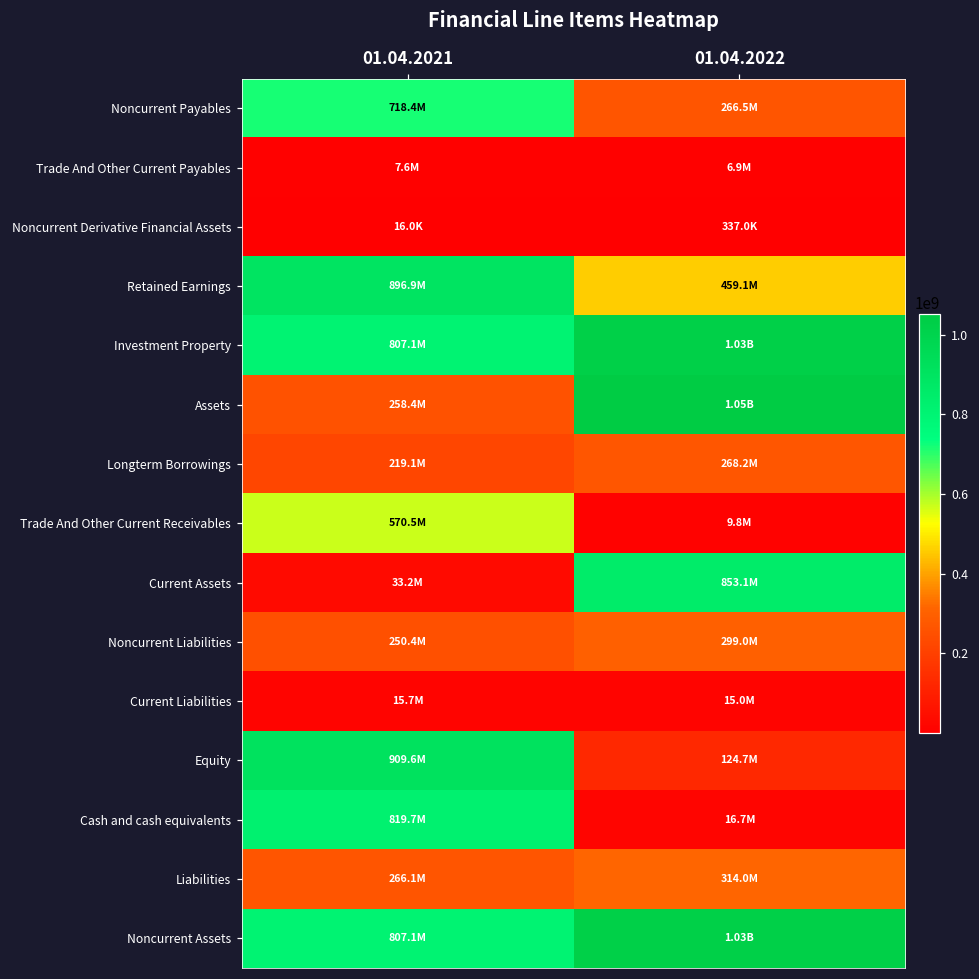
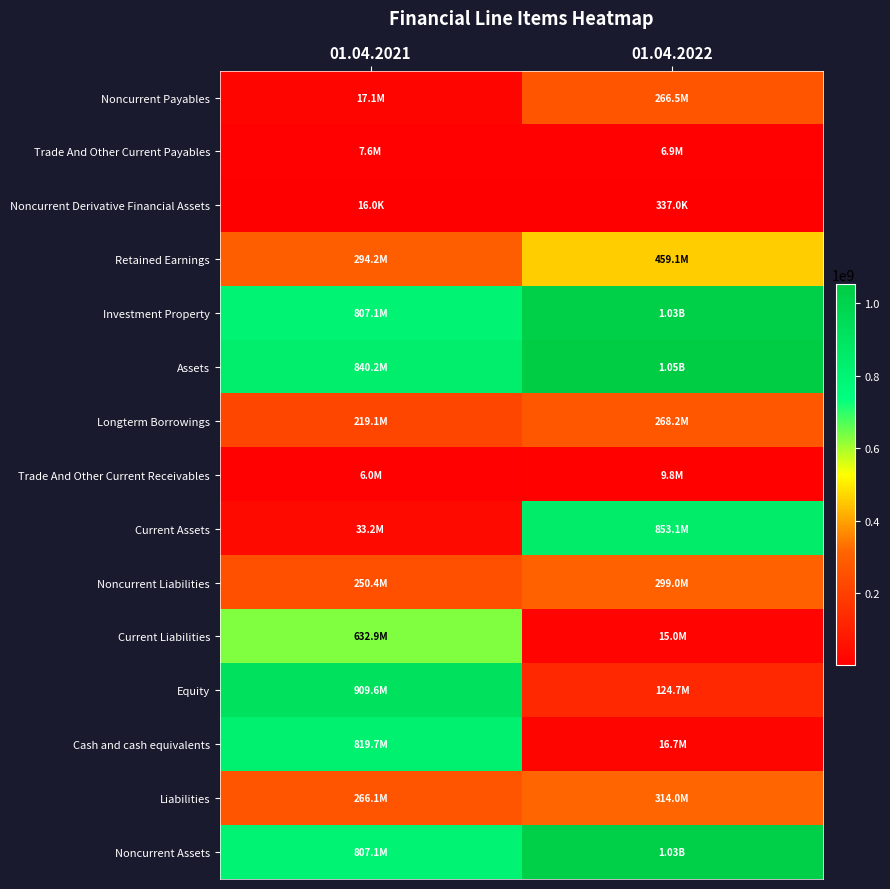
Noncurrent Payables, 01.04.2021: 718.4M -> 17.1M
Retained Earnings, 01.04.2021: 896.9M -> 294.2M
Assets, 01.04.2021: 258.4M -> 840.2M
Trade And Other Current Receivables, 01.04.2021: 570.5M -> 6.0M
Current Liabilities, 01.04.2021: 15.7M -> 632.9M
